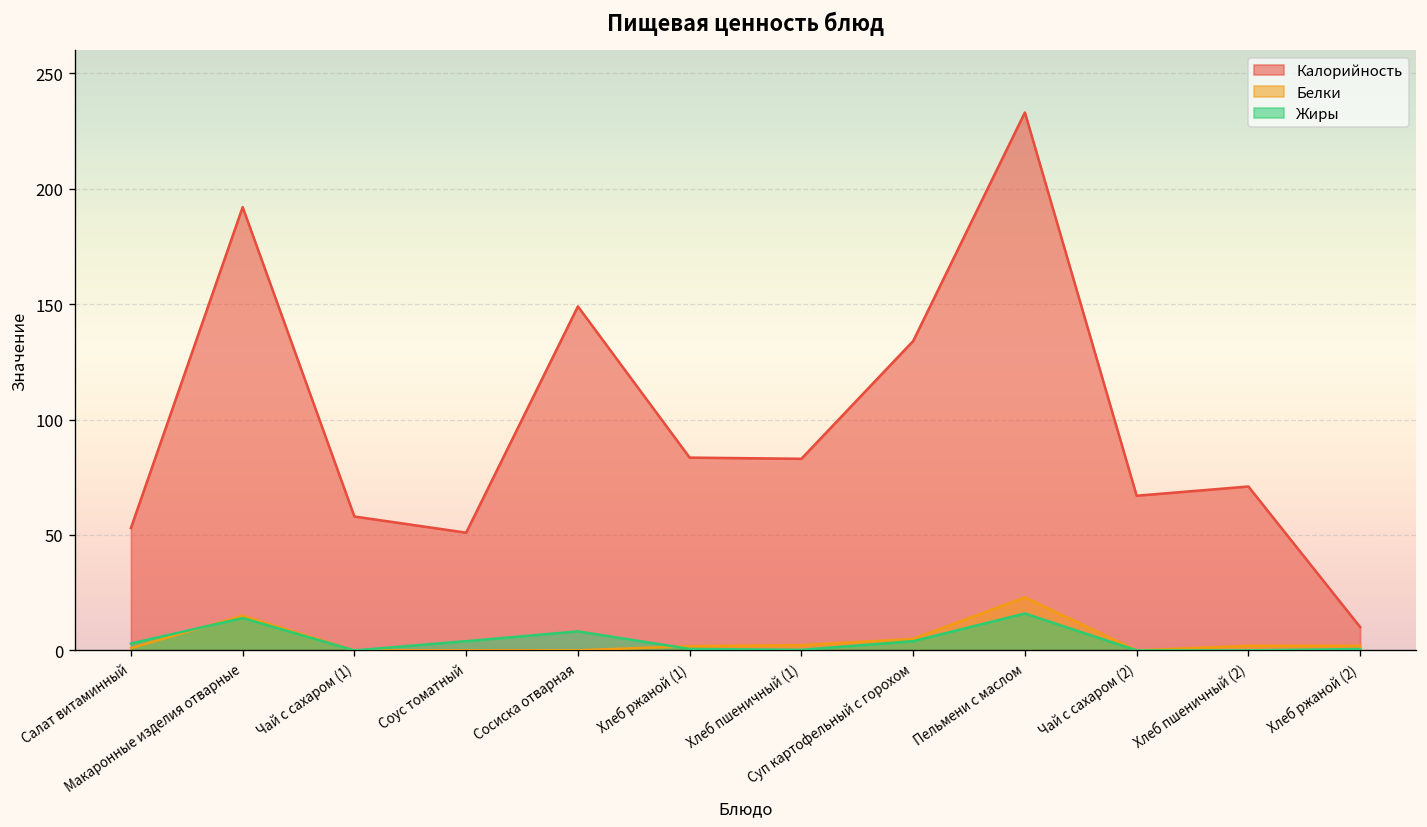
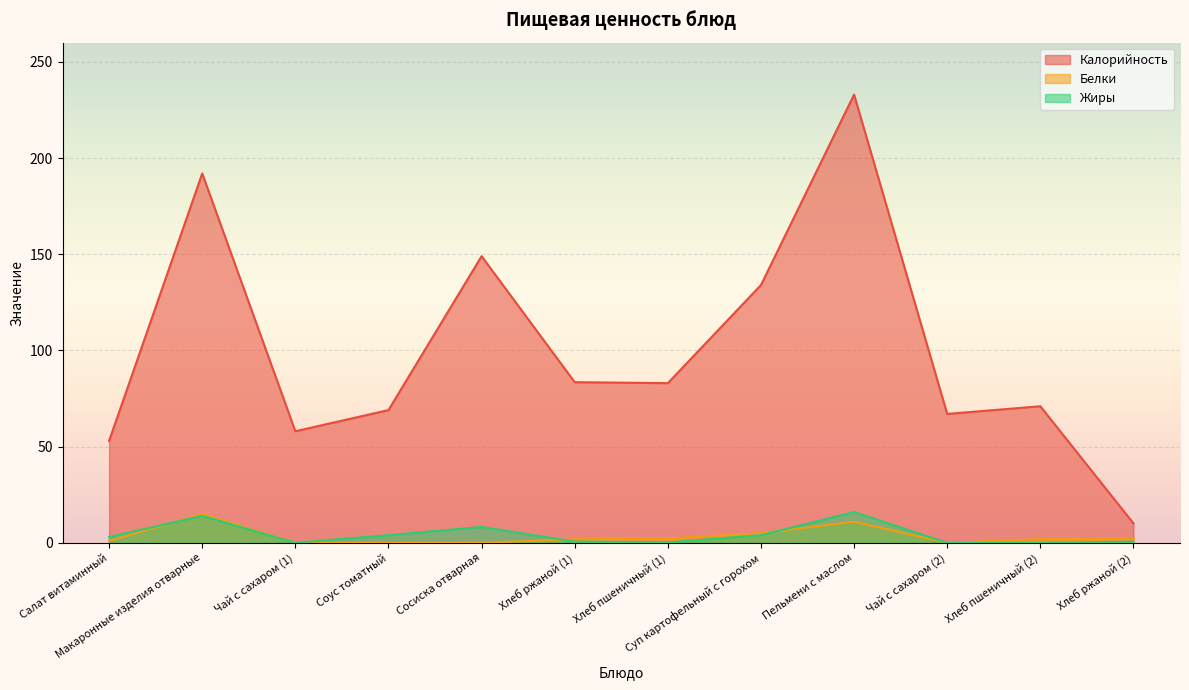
Калорийность, Соус томатный: 51 -> 69
Белки, Пельмени с маслом: 23 -> 11
